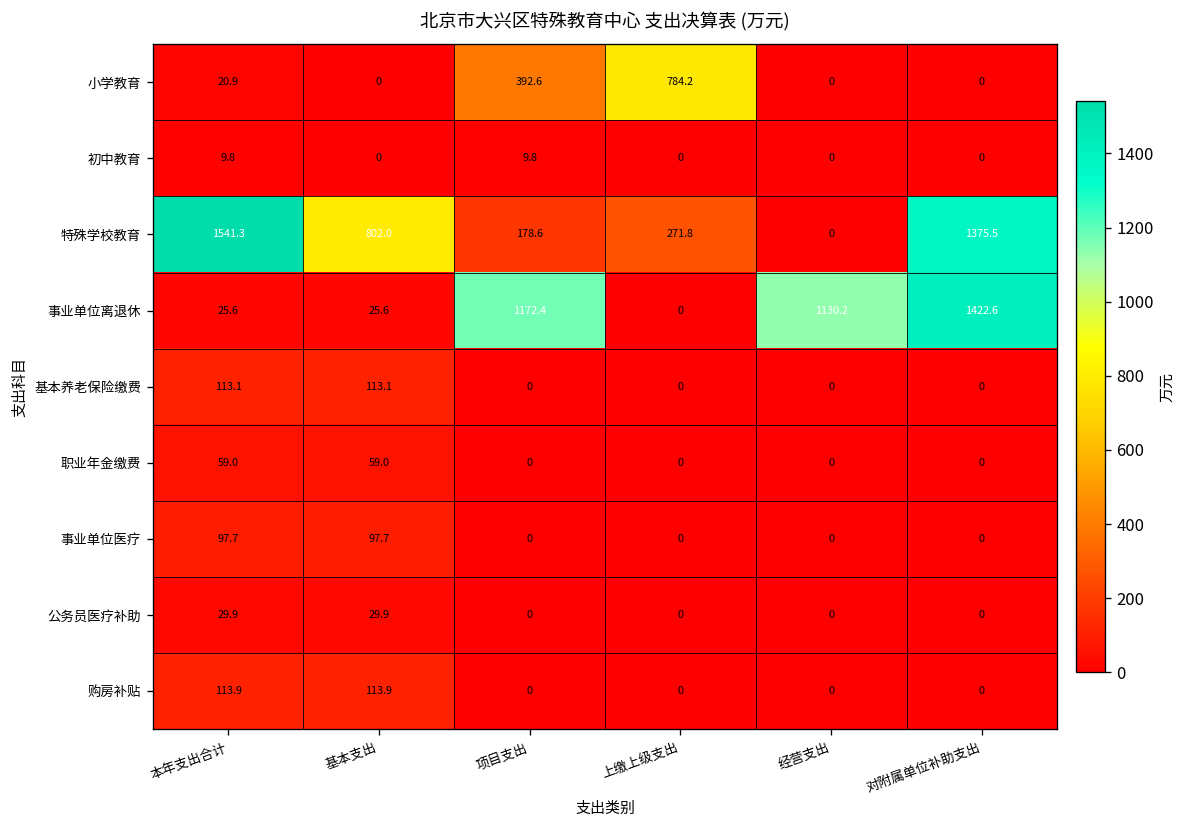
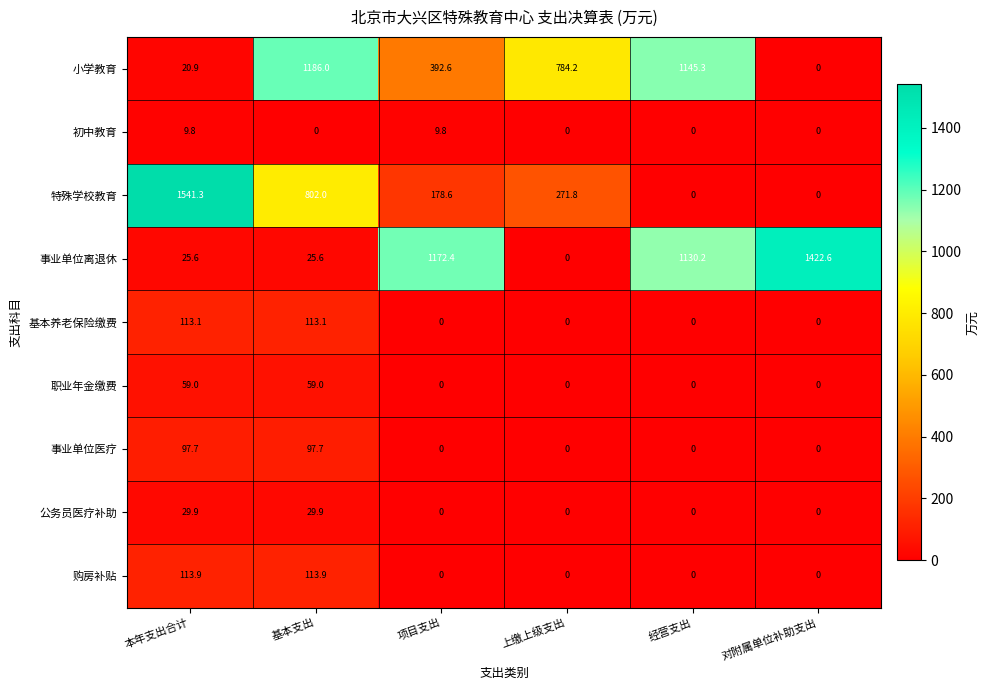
小学教育, 基本支出: 0 -> 1186.0
小学教育, 经营支出: 0 -> 1145.3
特殊学校教育, 对附属单位补助支出: 1375.5 -> 0
